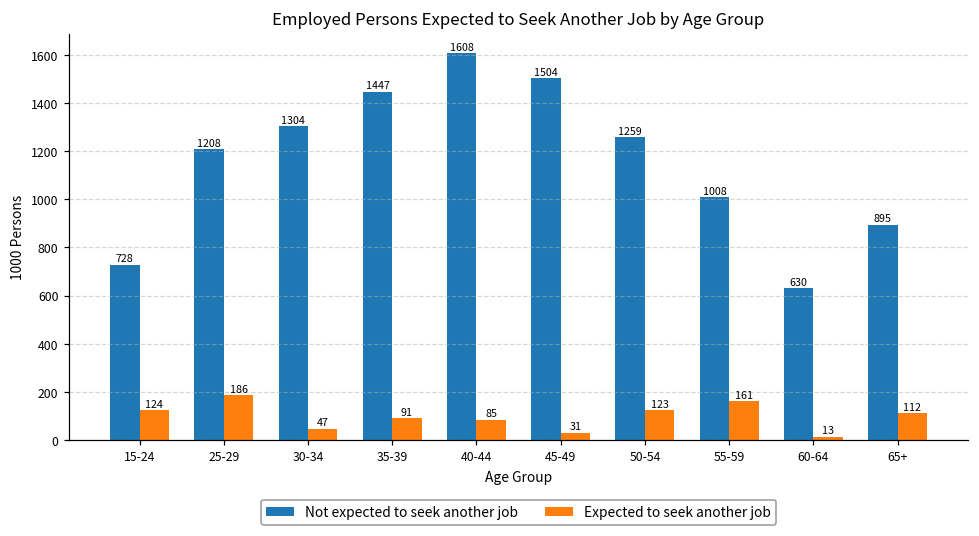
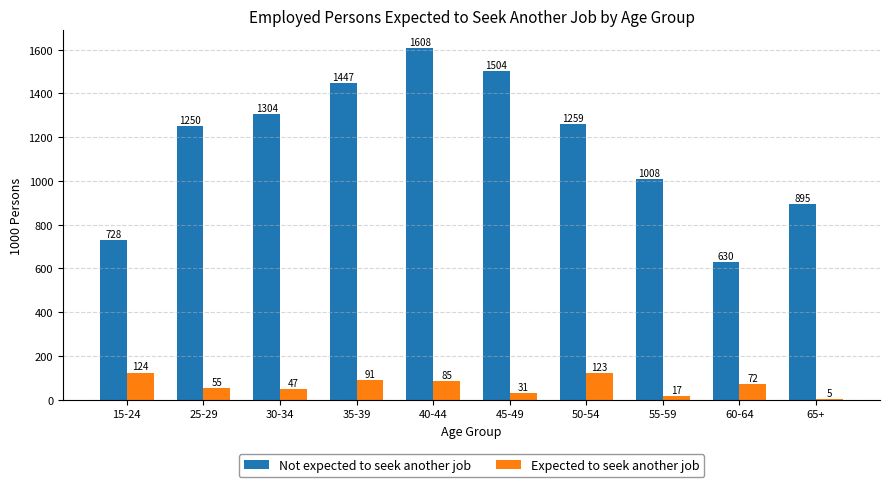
Not expected to seek another job, 25-29: 1208 -> 1250
Expected to seek another job, 25-29: 186 -> 55
Expected to seek another job, 55-59: 161 -> 17
Expected to seek another job, 60-64: 13 -> 72
Expected to seek another job, 65+: 112 -> 5
